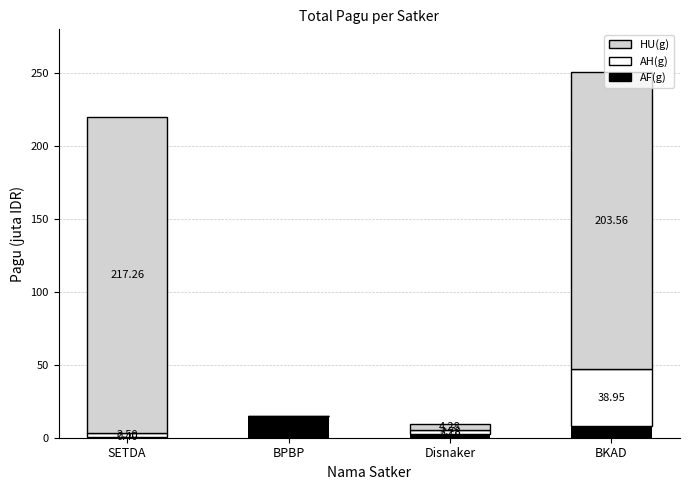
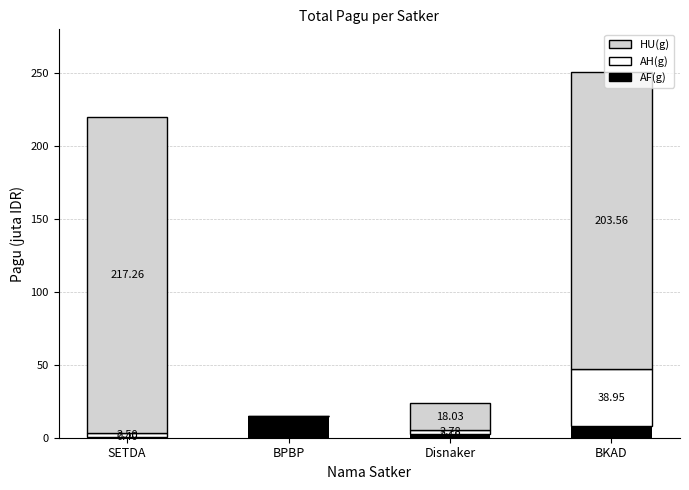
HU(g), Disnaker: 4.28 -> 18.03
